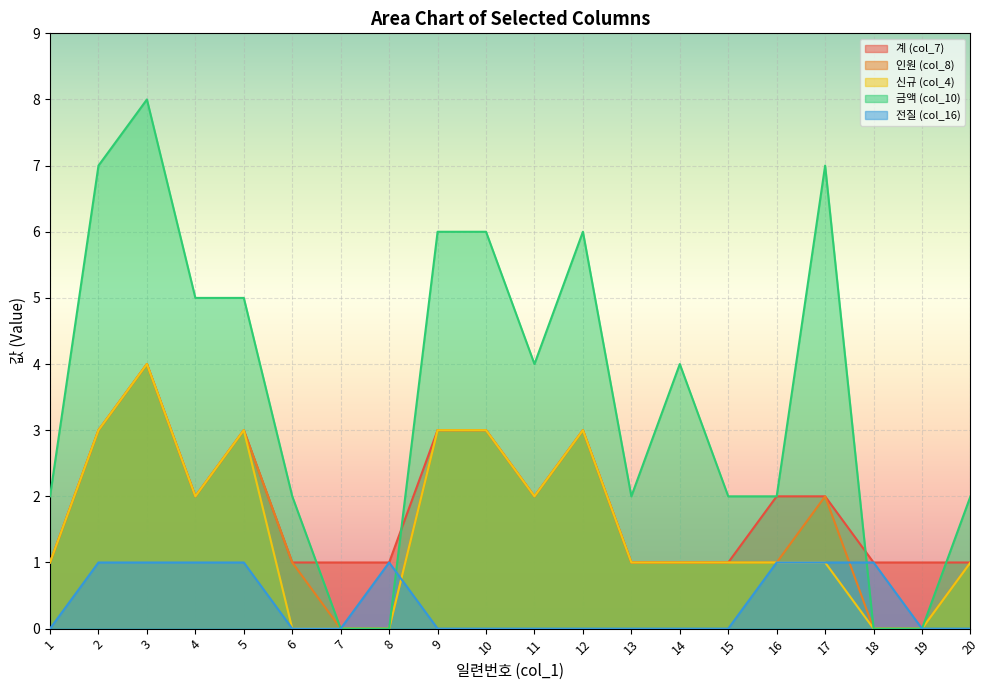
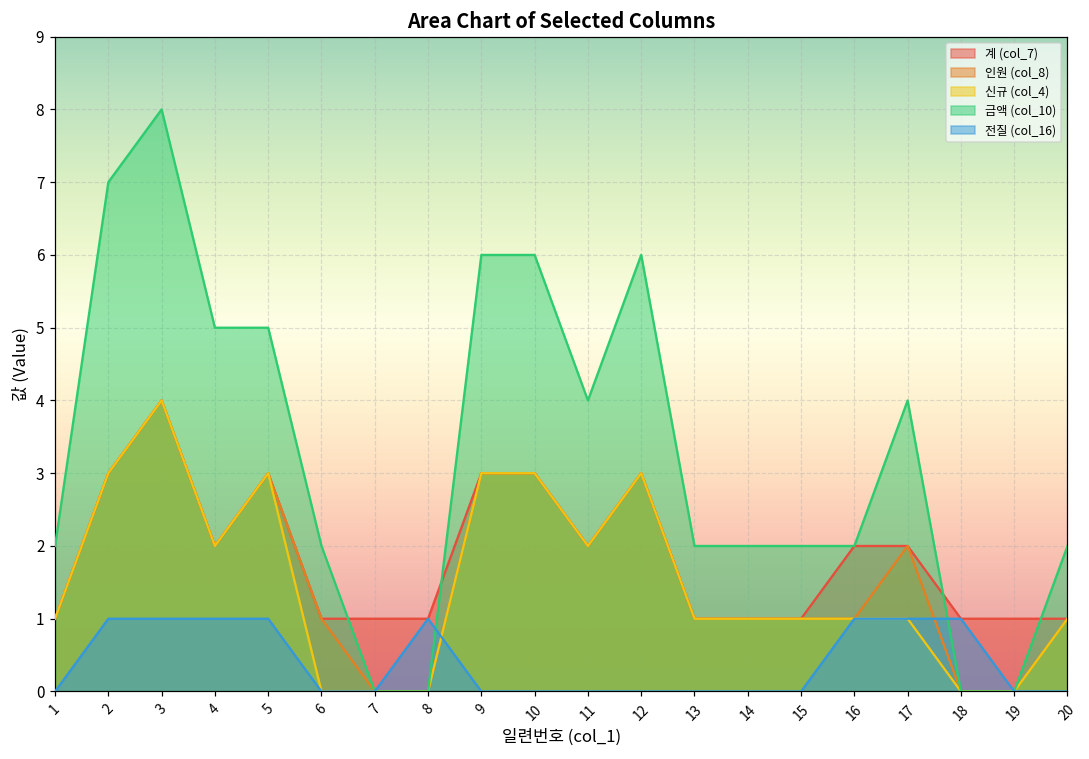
금액 (col_10), 14: 4 -> 2
금액 (col_10), 17: 7 -> 4
